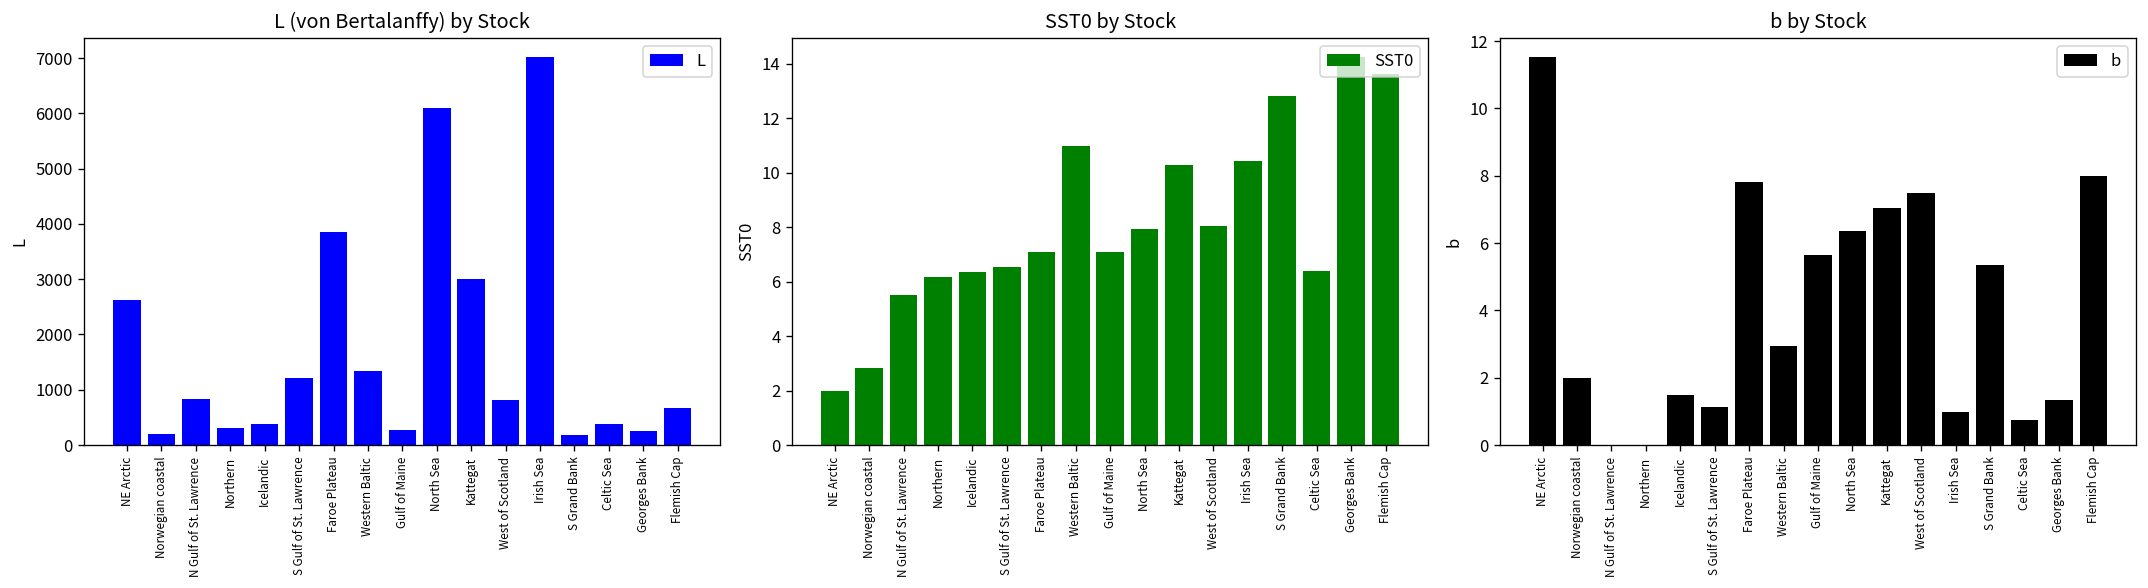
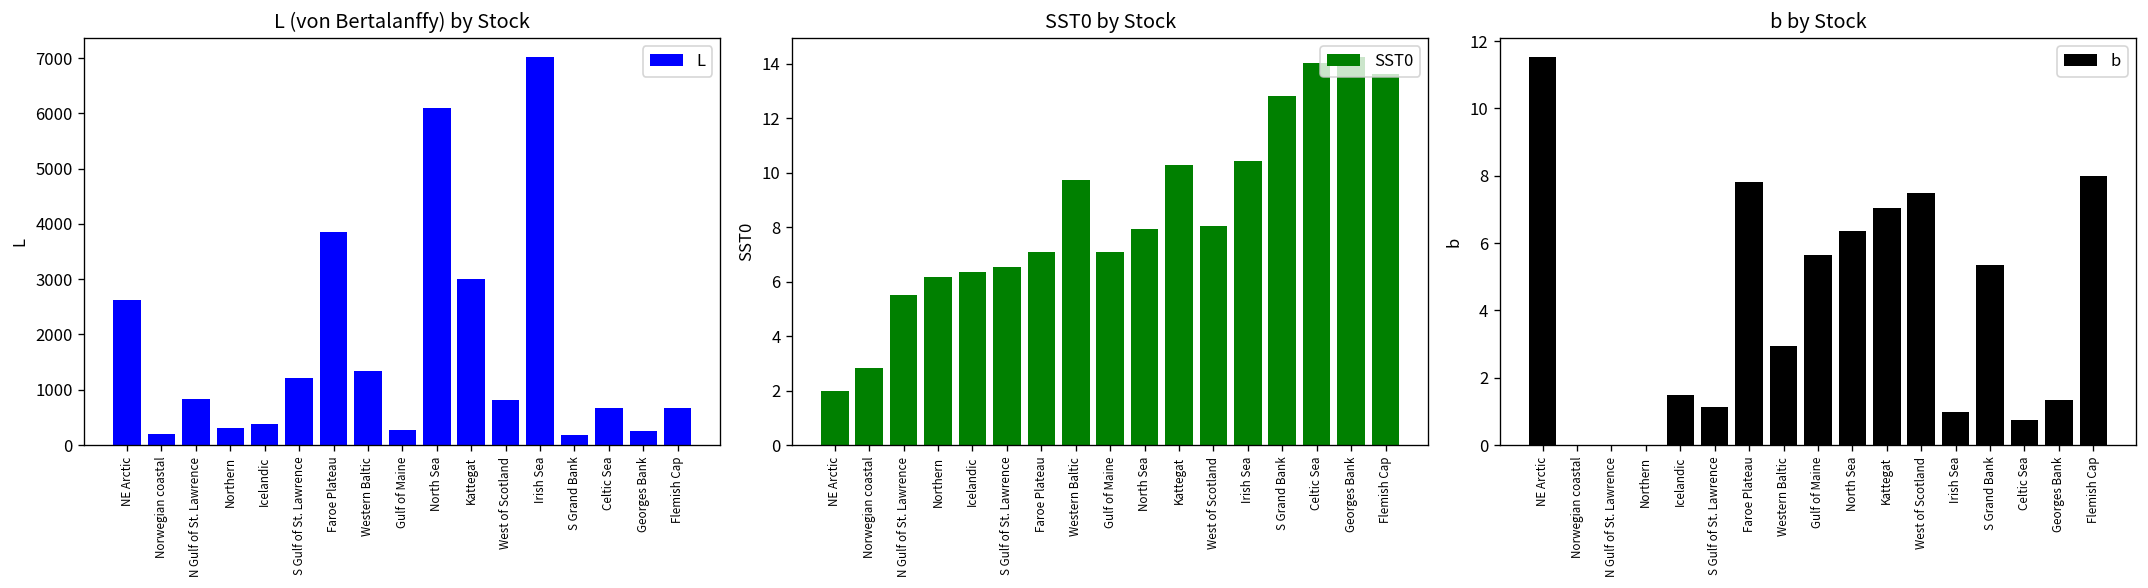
L (von Bertalanffy) by Stock, Celtic Sea: 400 -> 700
SST0 by Stock, Western Baltic: 11.0 -> 9.7
SST0 by Stock, Celtic Sea: 6.4 -> 14.0
b by Stock, Norwegian coastal: 2 -> 0
